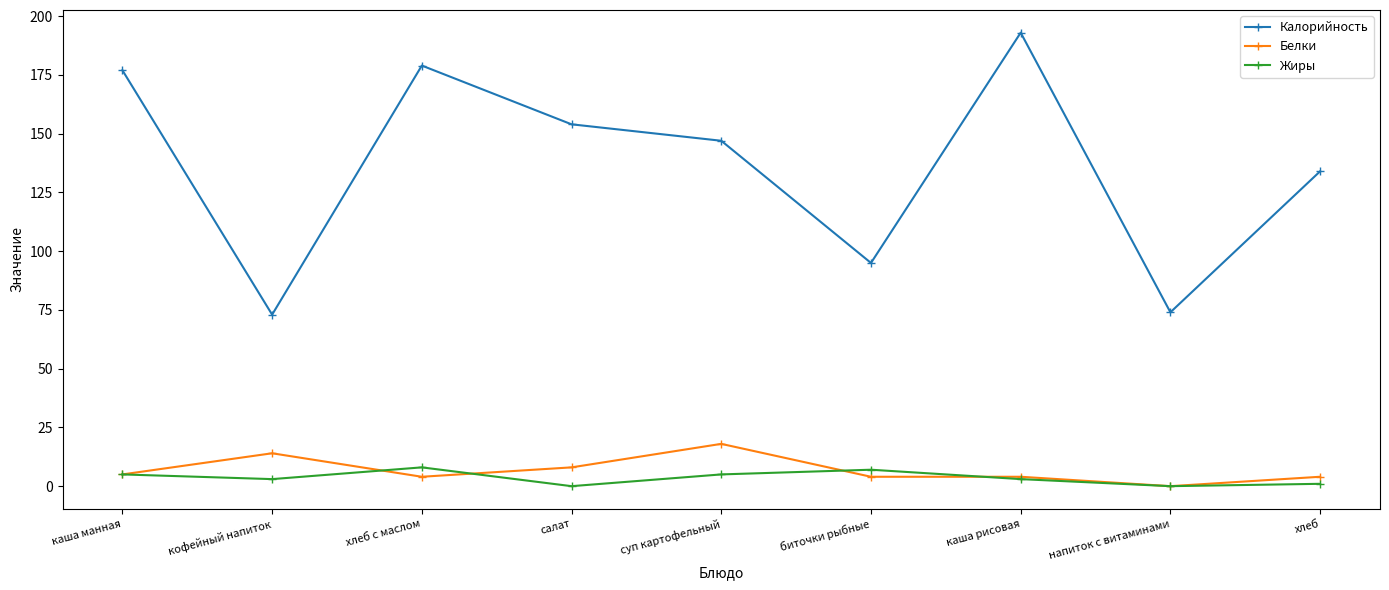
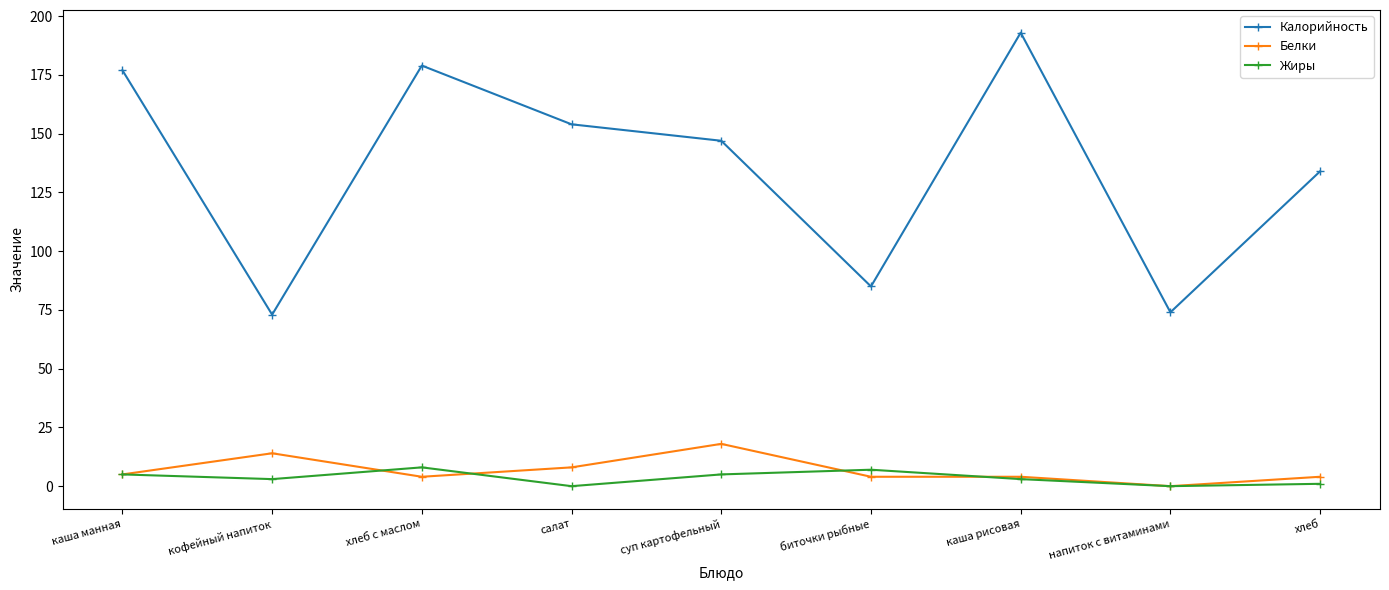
Калорийность, биточки рыбные: 95 -> 85
